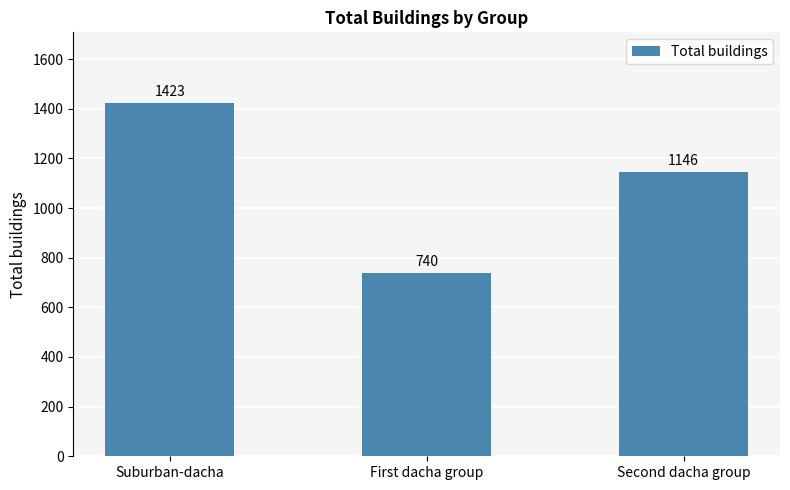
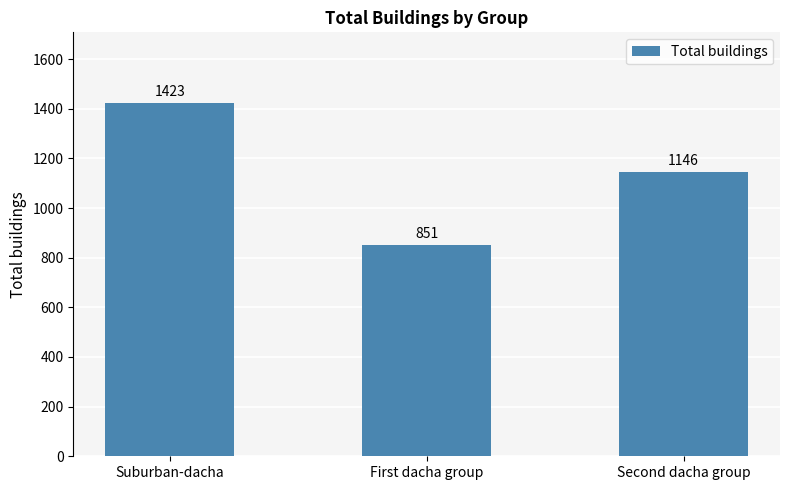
First dacha group: 740 -> 851
